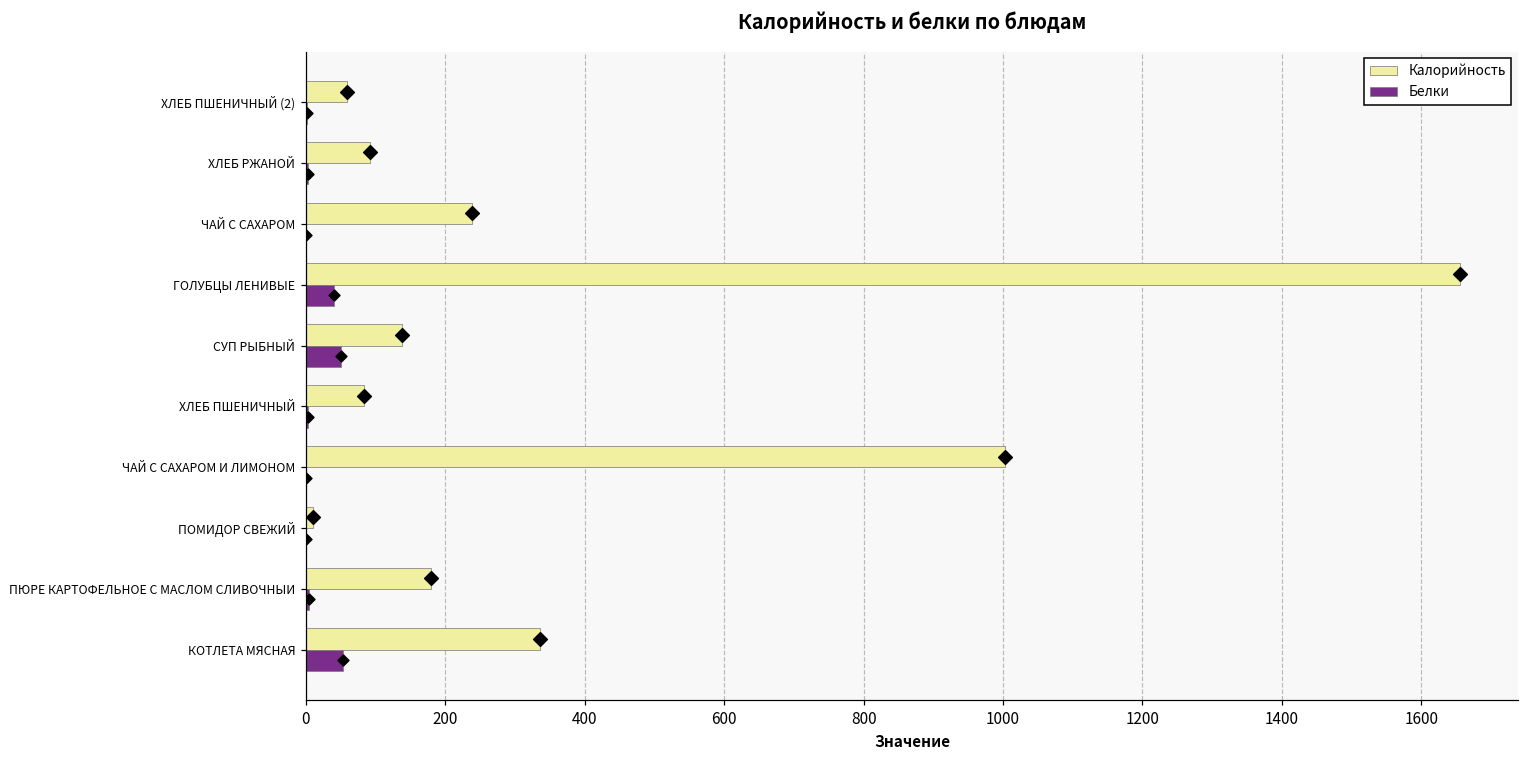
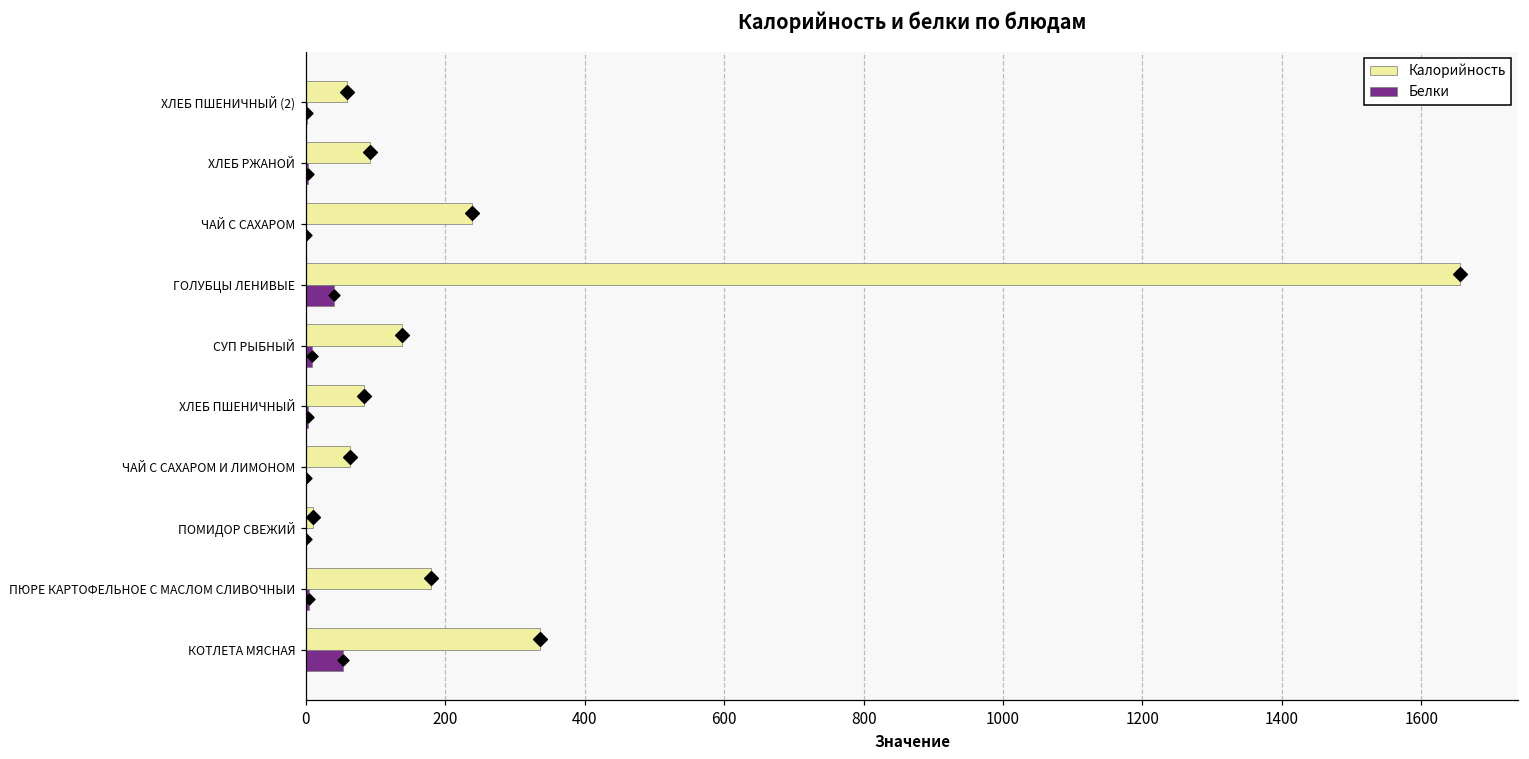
Белки, СУП РЫБНЫЙ: 50 -> 10
Калорийность, ЧАЙ С САХАРОМ И ЛИМОНОМ: 1000 -> 60
